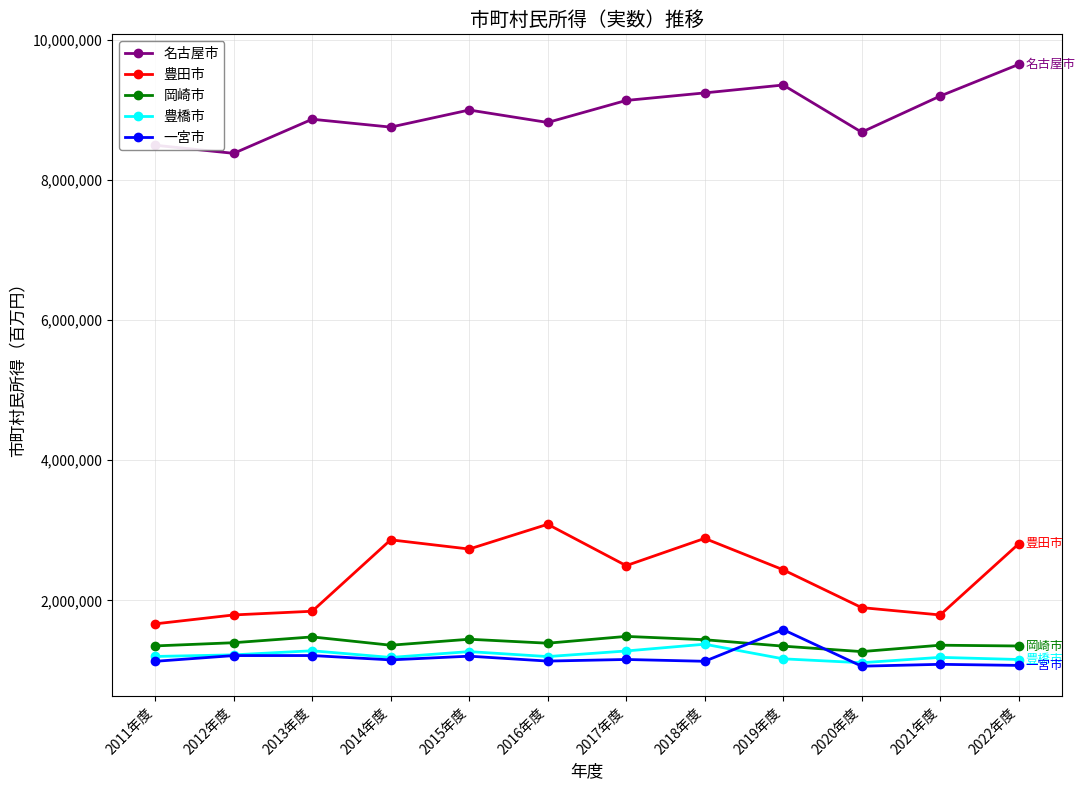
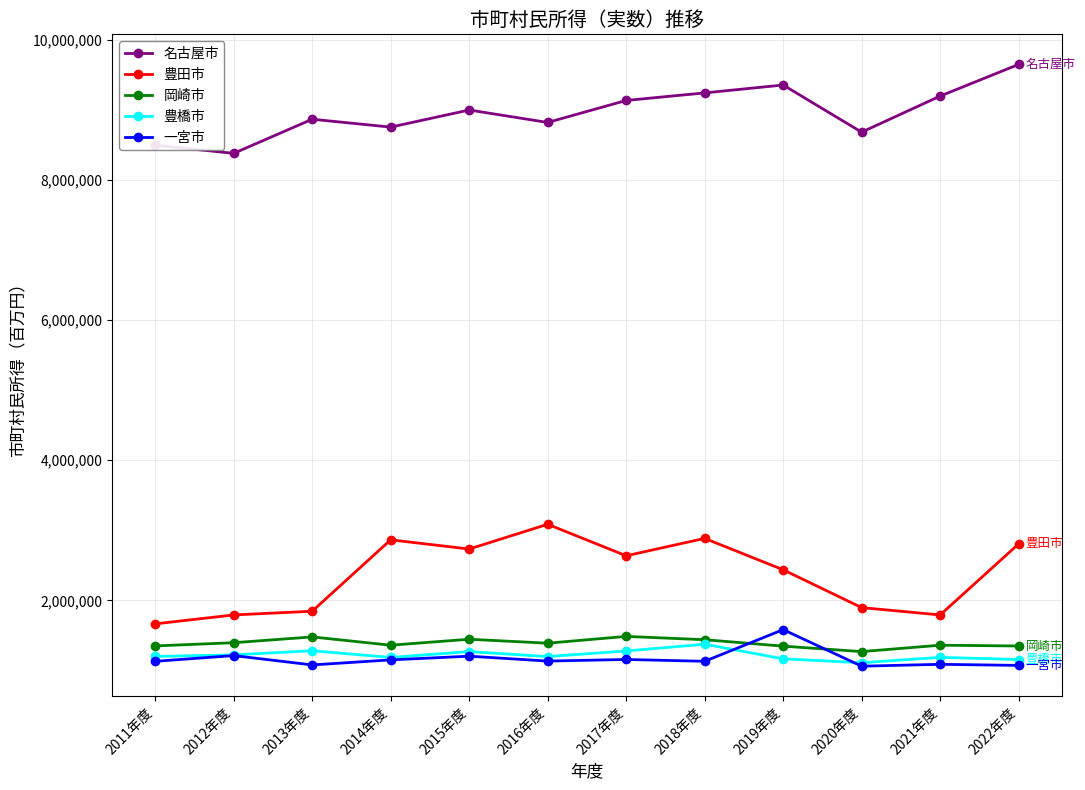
一宮市, 2013年度: 1,200,000 -> 1,100,000
豊田市, 2017年度: 2,500,000 -> 2,600,000
